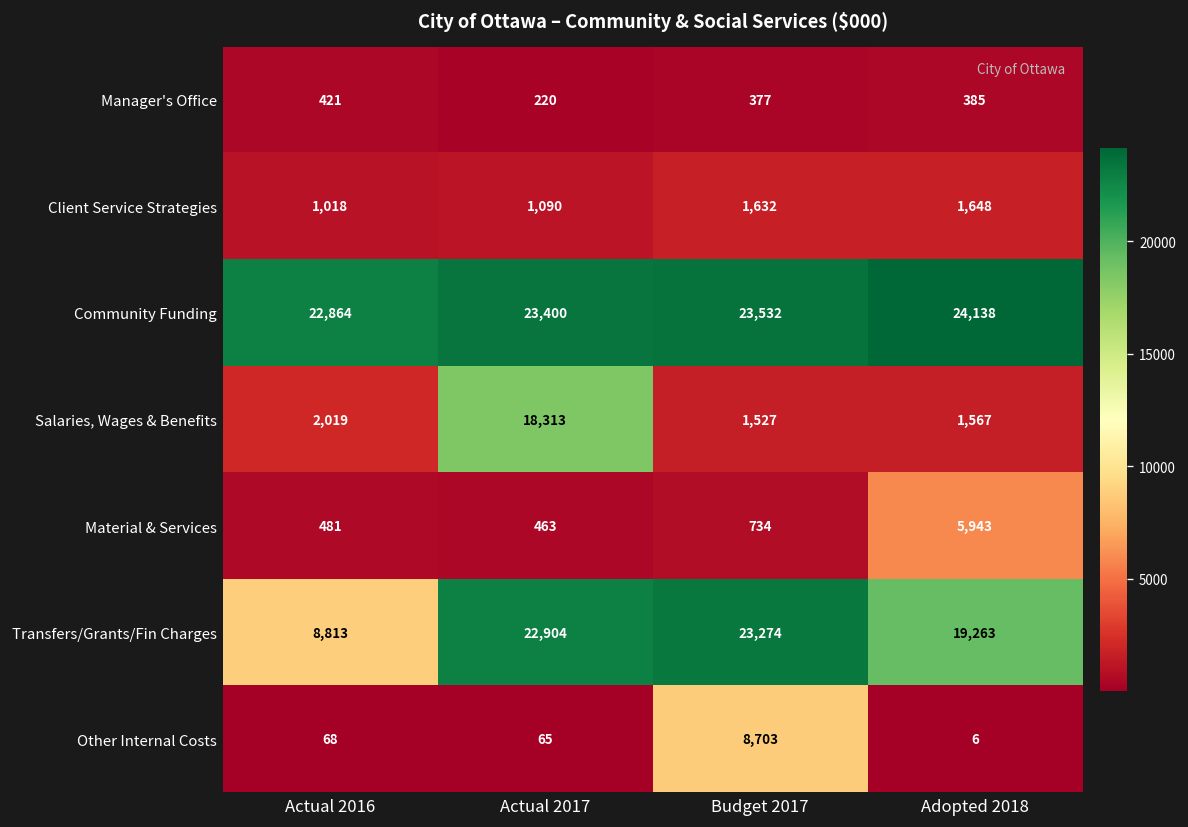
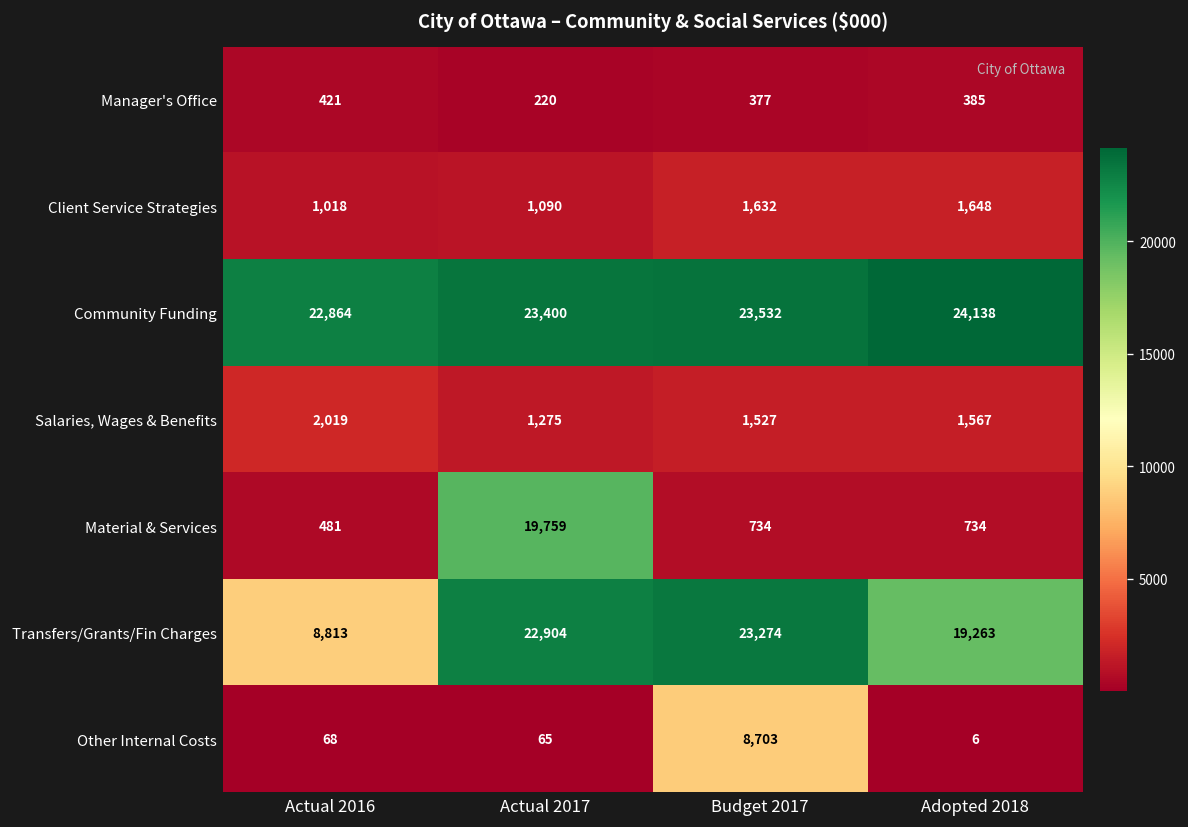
Salaries, Wages & Benefits, Actual 2017: 18,313 -> 1,275
Material & Services, Actual 2017: 463 -> 19,759
Material & Services, Adopted 2018: 5,943 -> 734
